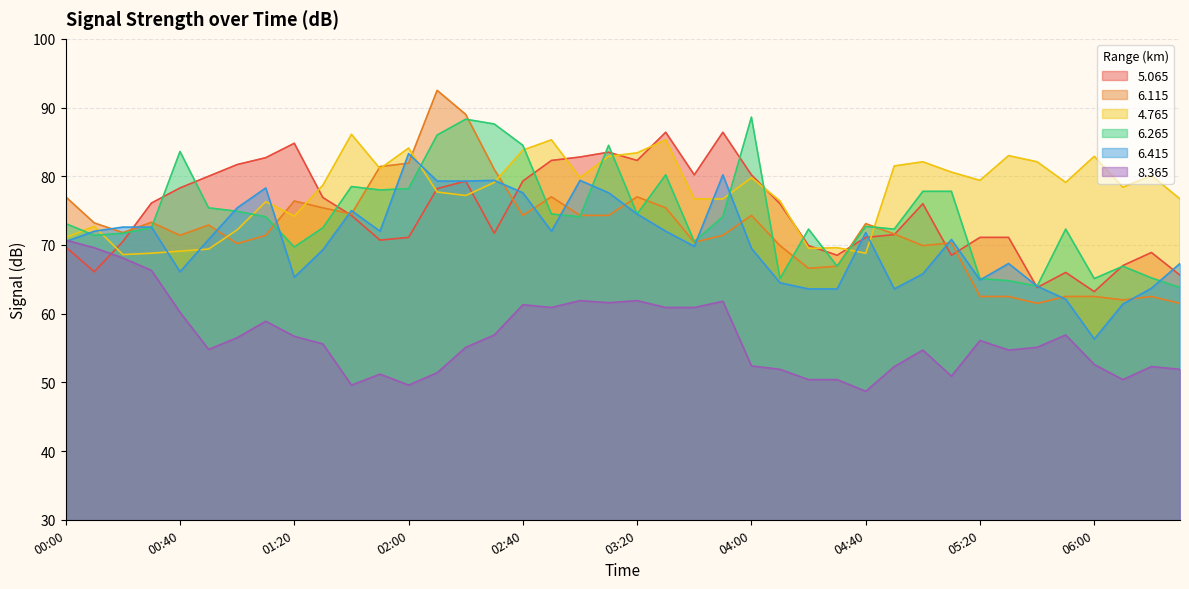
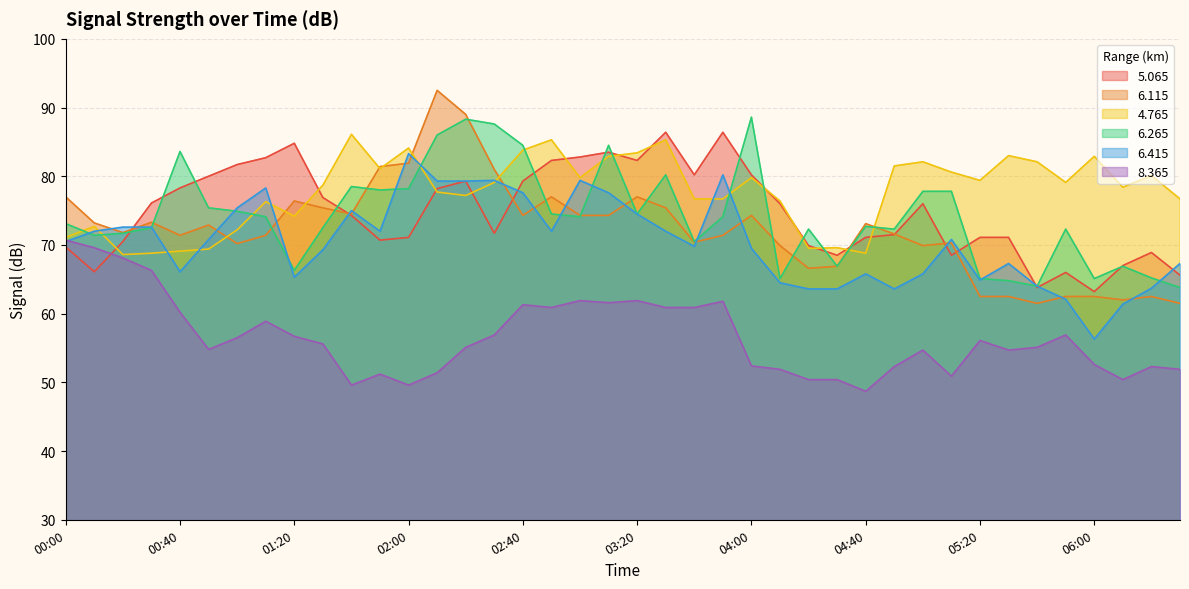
6.265, 01:20: 70 -> 66
6.415, 04:40: 72 -> 66
